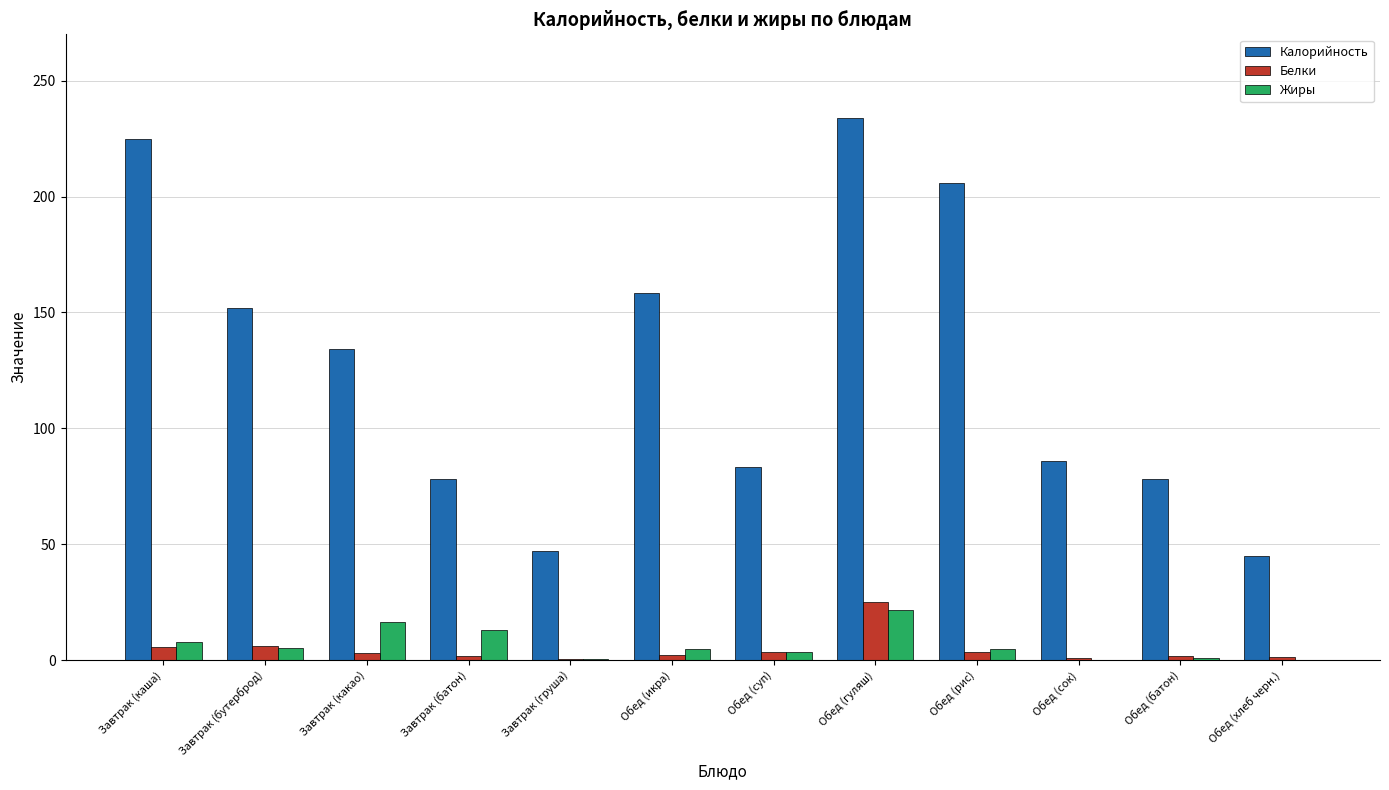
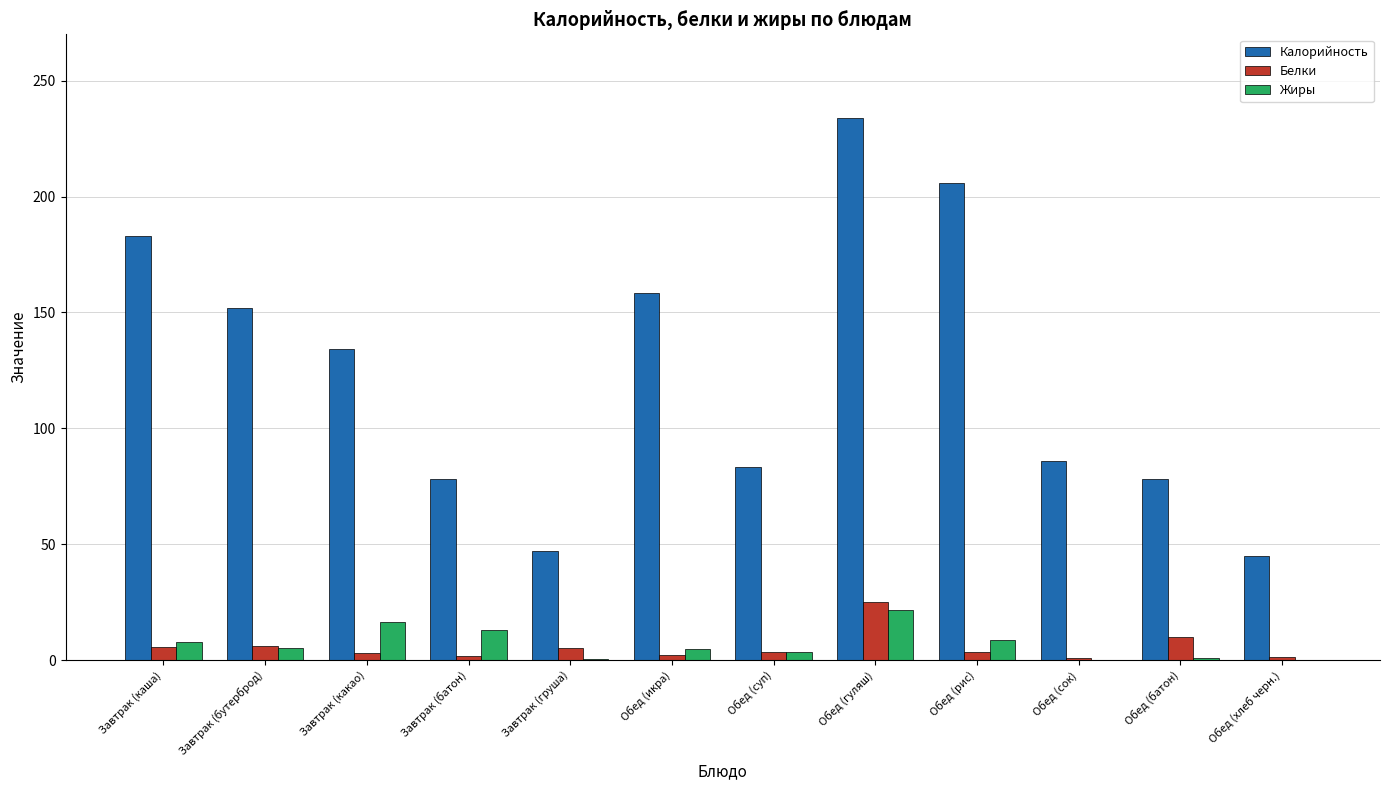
Калорийность, Завтрак (каша): 225 -> 183
Белки, Завтрак (груша): 0 -> 5
Жиры, Обед (рис): 5 -> 9
Белки, Обед (батон): 2 -> 10
